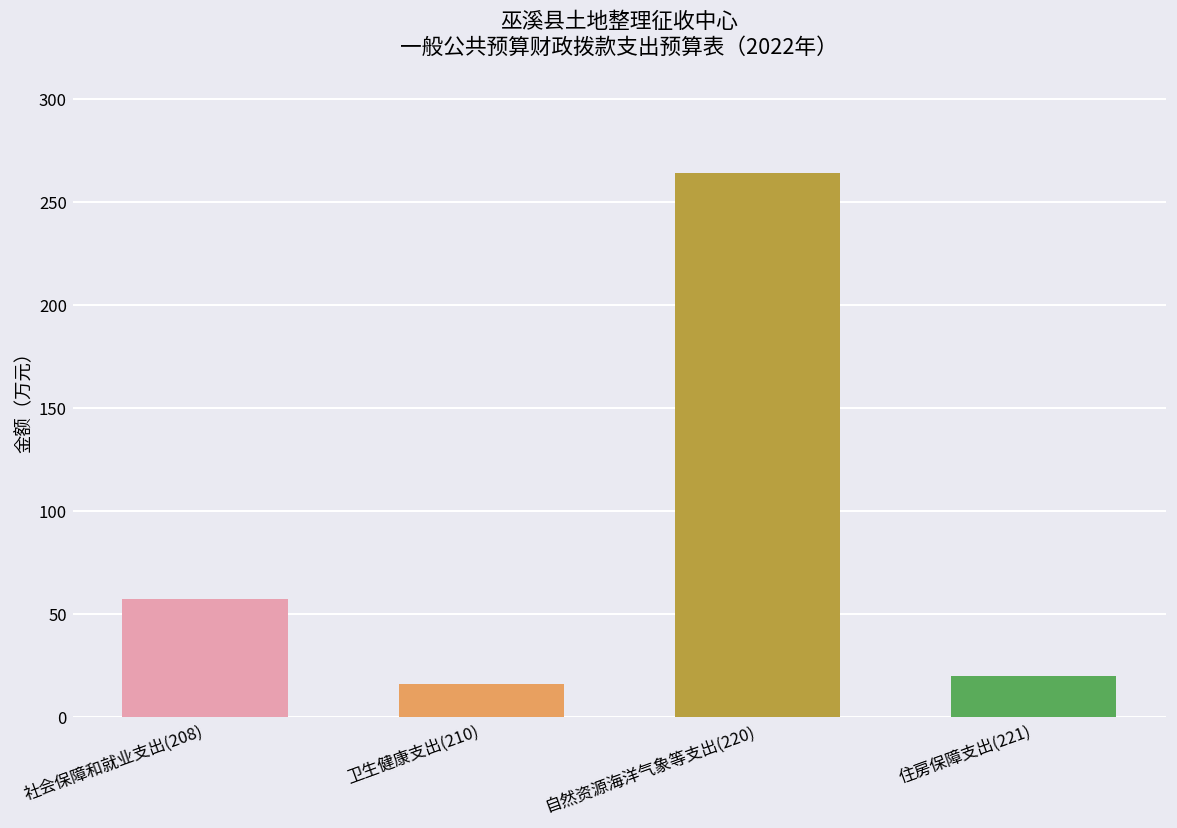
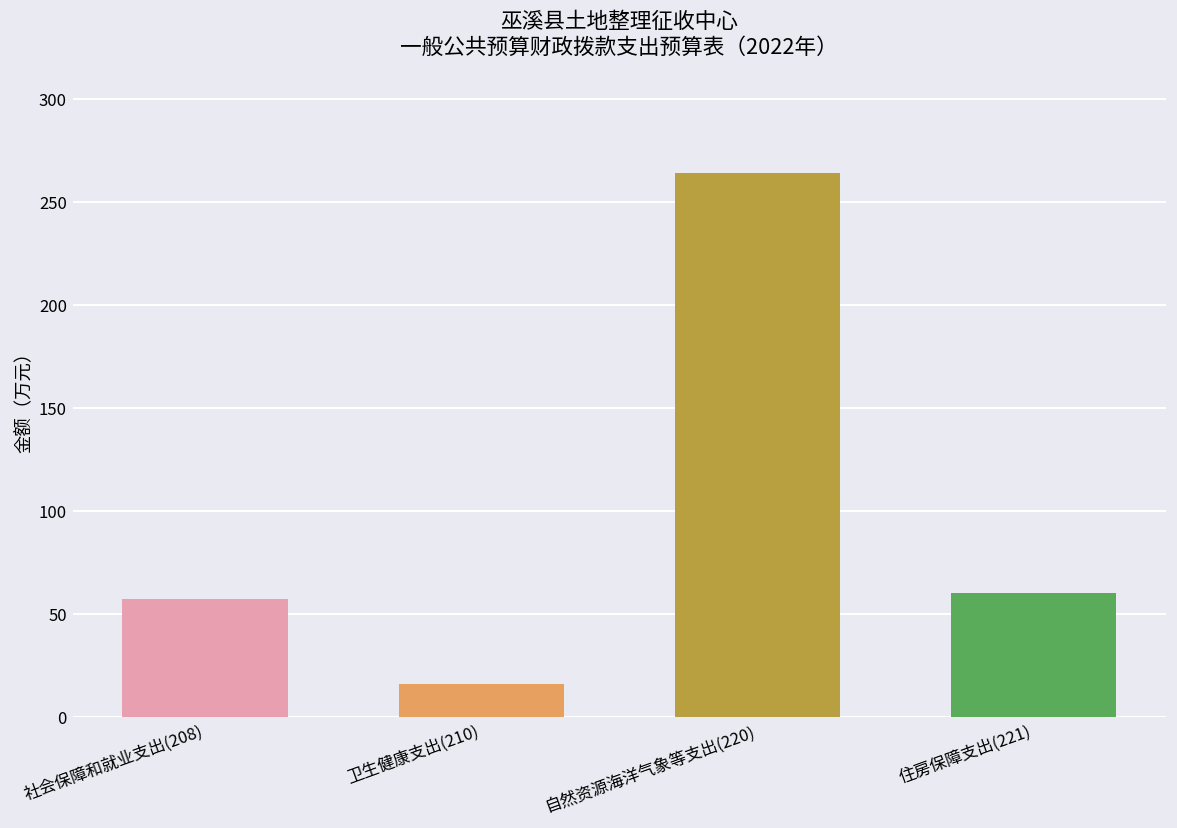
住房保障支出(221): 20 -> 60
